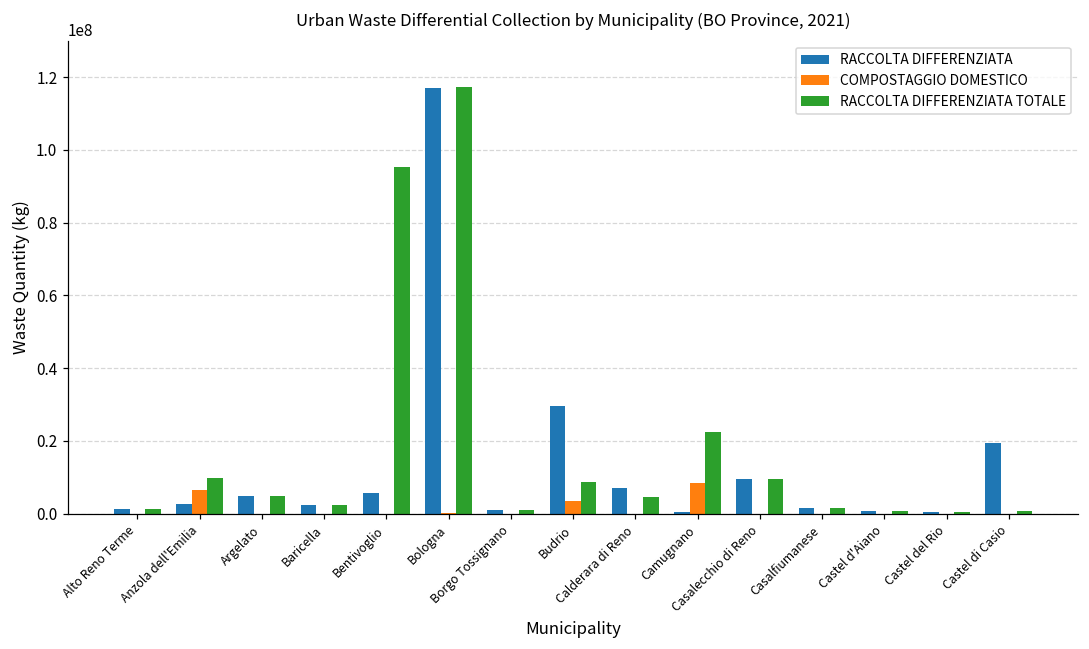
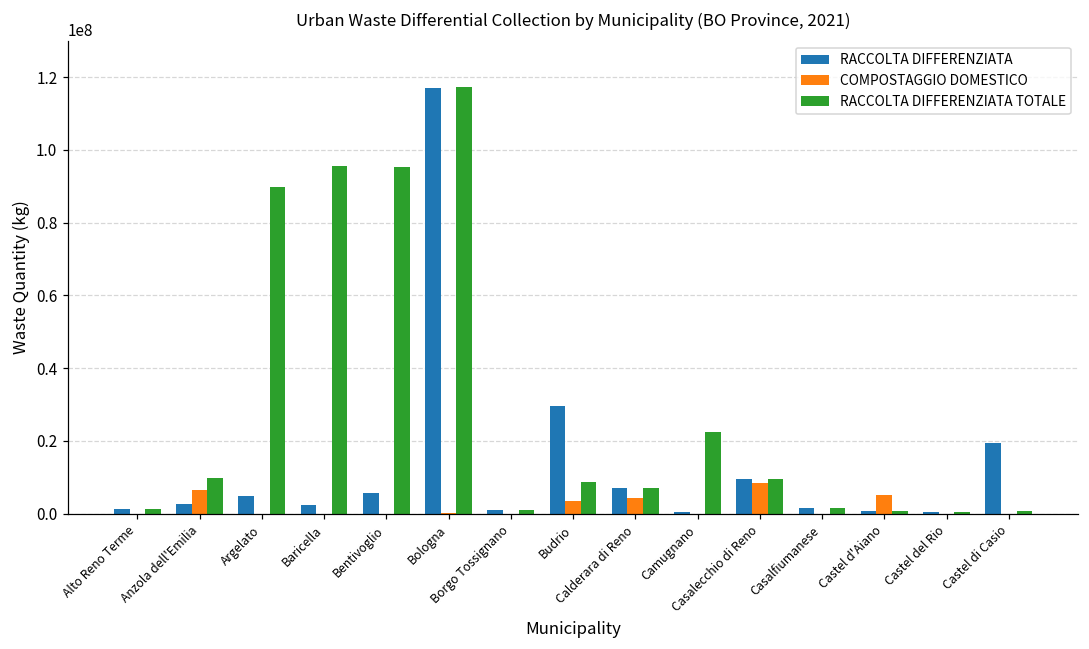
RACCOLTA DIFFERENZIATA TOTALE, Argelato: 5000000 -> 90000000
RACCOLTA DIFFERENZIATA TOTALE, Baricella: 2000000 -> 96000000
COMPOSTAGGIO DOMESTICO, Calderara di Reno: 0 -> 4000000
RACCOLTA DIFFERENZIATA TOTALE, Calderara di Reno: 5000000 -> 7000000
COMPOSTAGGIO DOMESTICO, Camugnano: 8000000 -> 0
COMPOSTAGGIO DOMESTICO, Casalecchio di Reno: 0 -> 8000000
COMPOSTAGGIO DOMESTICO, Castel d'Aiano: 0 -> 5000000
